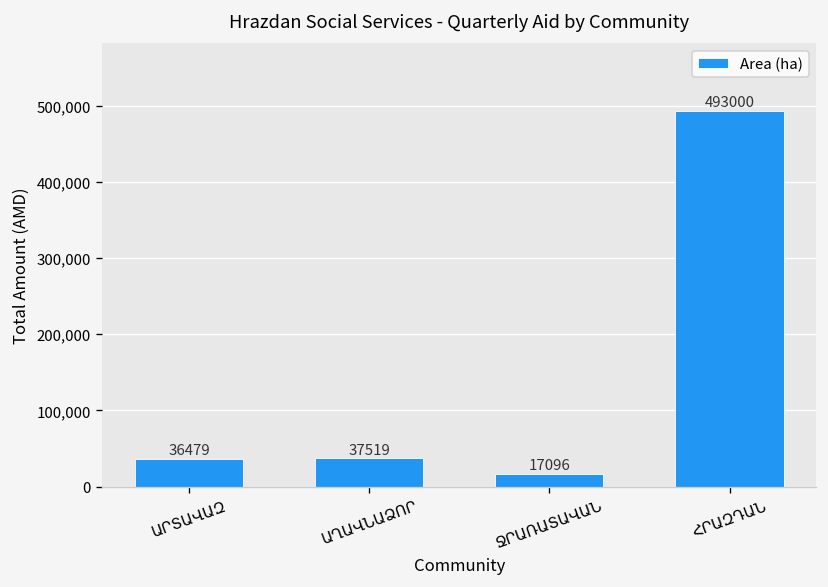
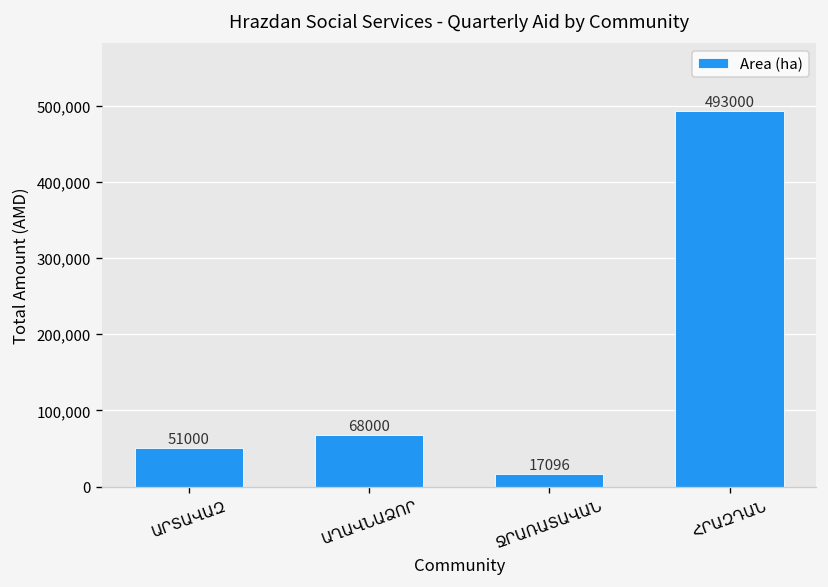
ԱՐՏԱՎԱԶ: 36479 -> 51000
ԱՂԱՎՆԱՁՈՐ: 37519 -> 68000
